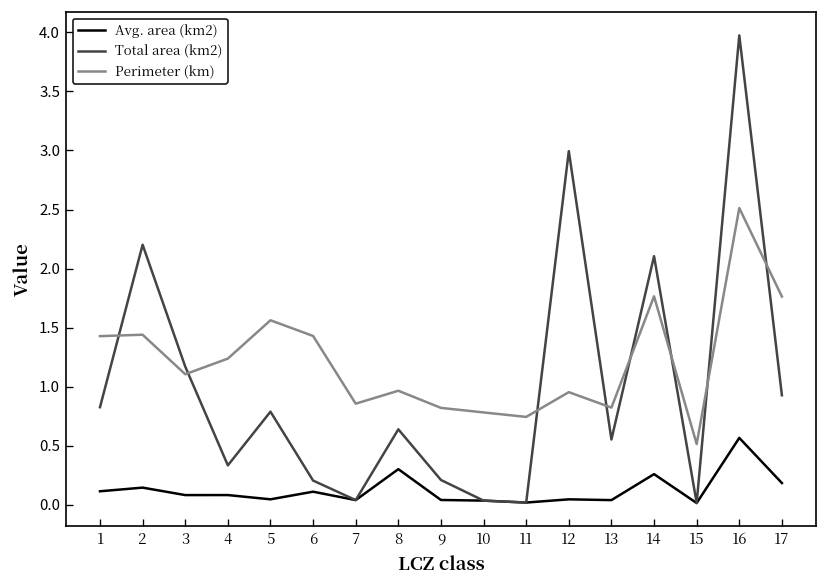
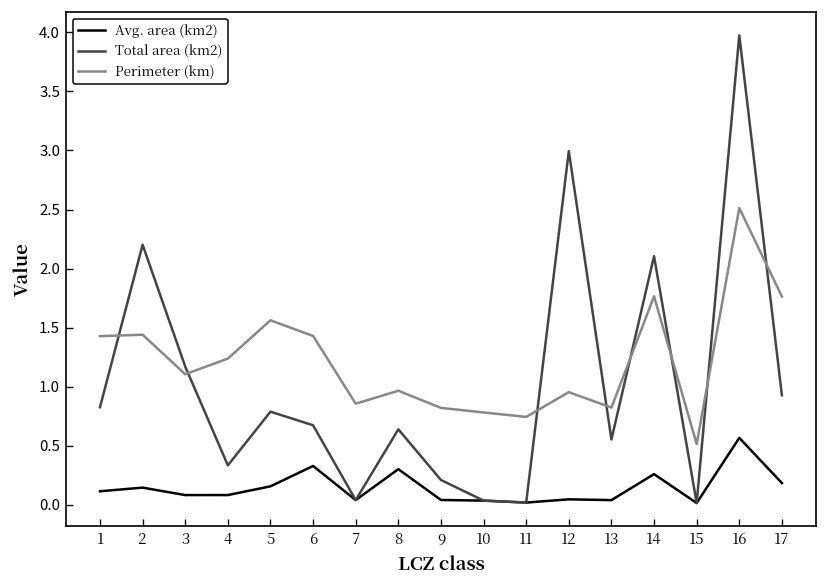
Avg. area (km2), 5: 0.0 -> 0.2
Avg. area (km2), 6: 0.1 -> 0.3
Total area (km2), 6: 0.2 -> 0.7
